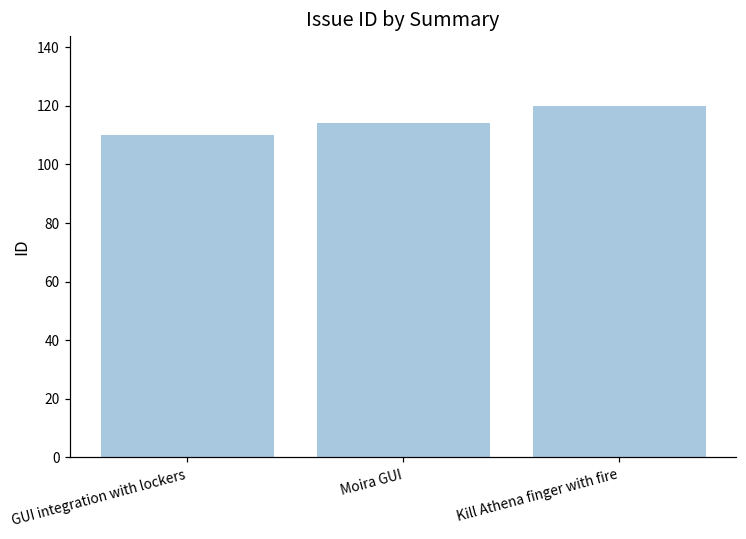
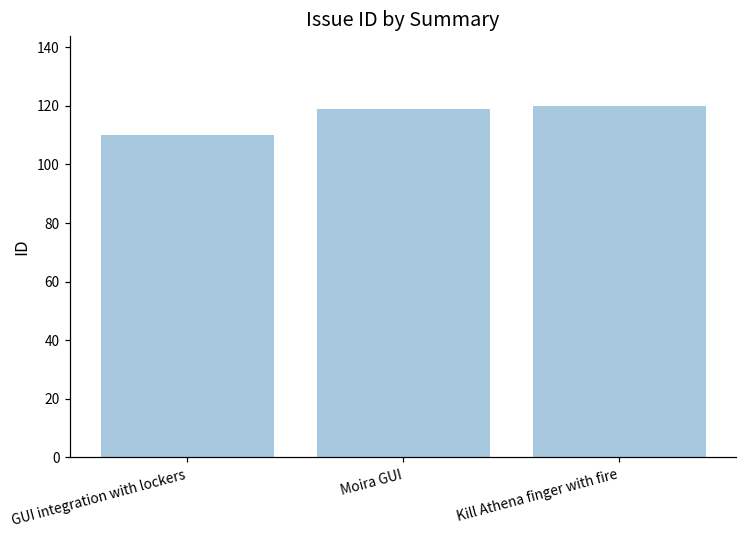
Moira GUI: 114 -> 119
